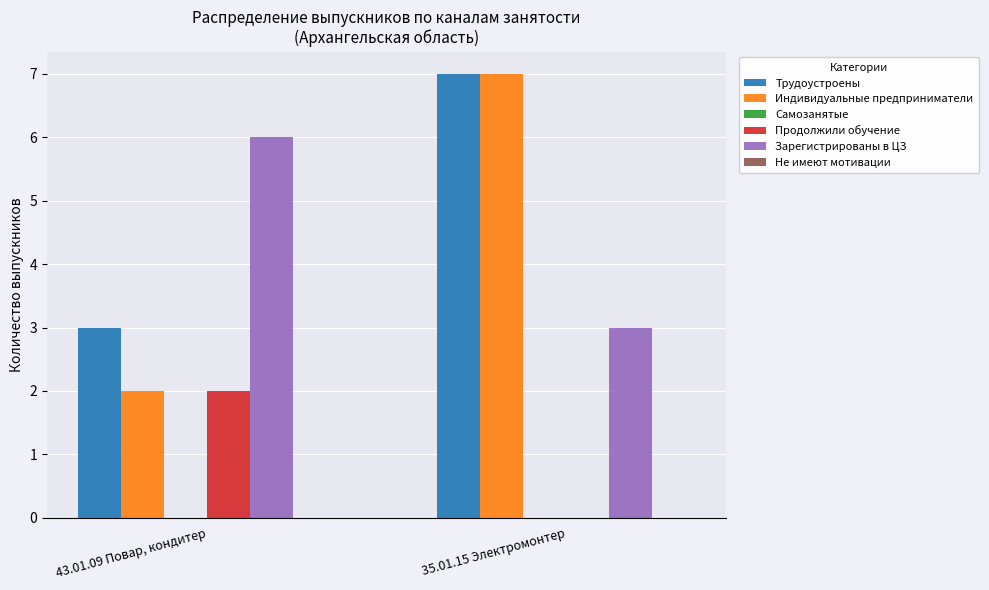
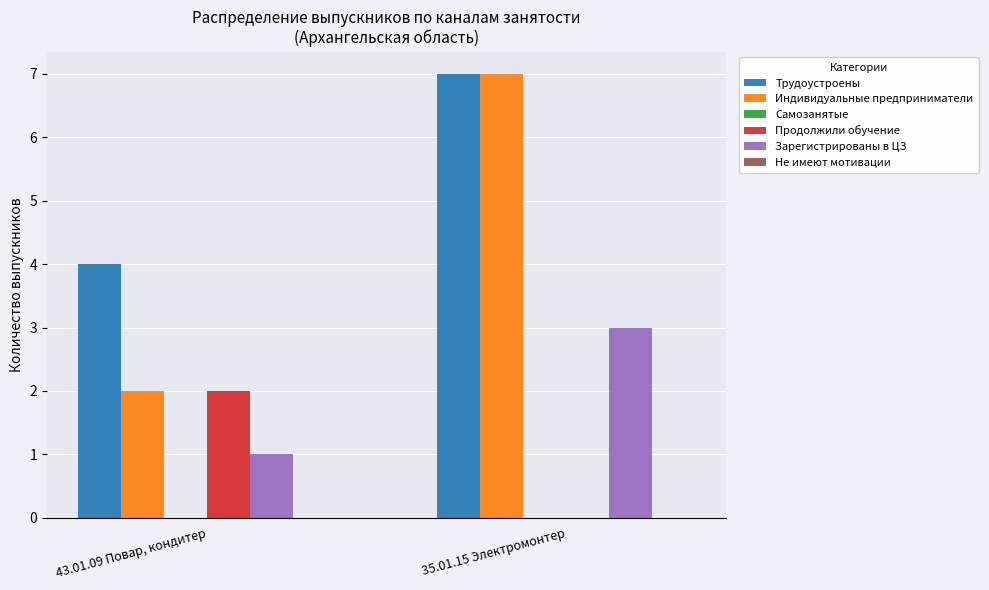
Трудоустроены, 43.01.09 Повар, кондитер: 3 -> 4
Зарегистрированы в ЦЗ, 43.01.09 Повар, кондитер: 6 -> 1
